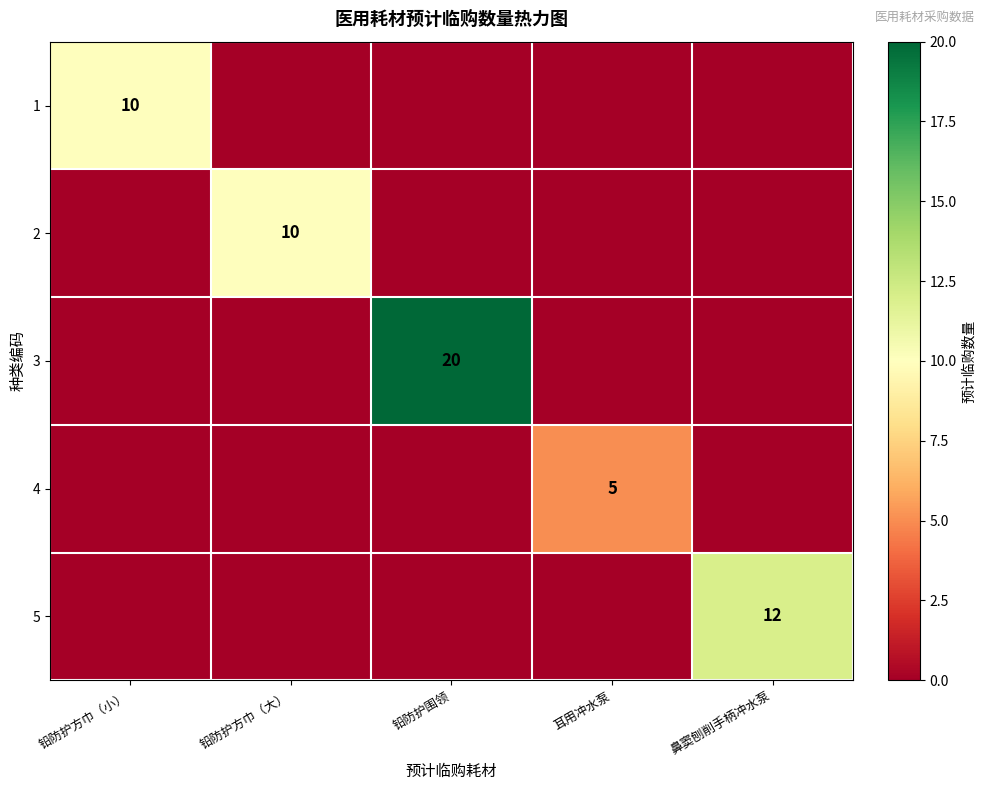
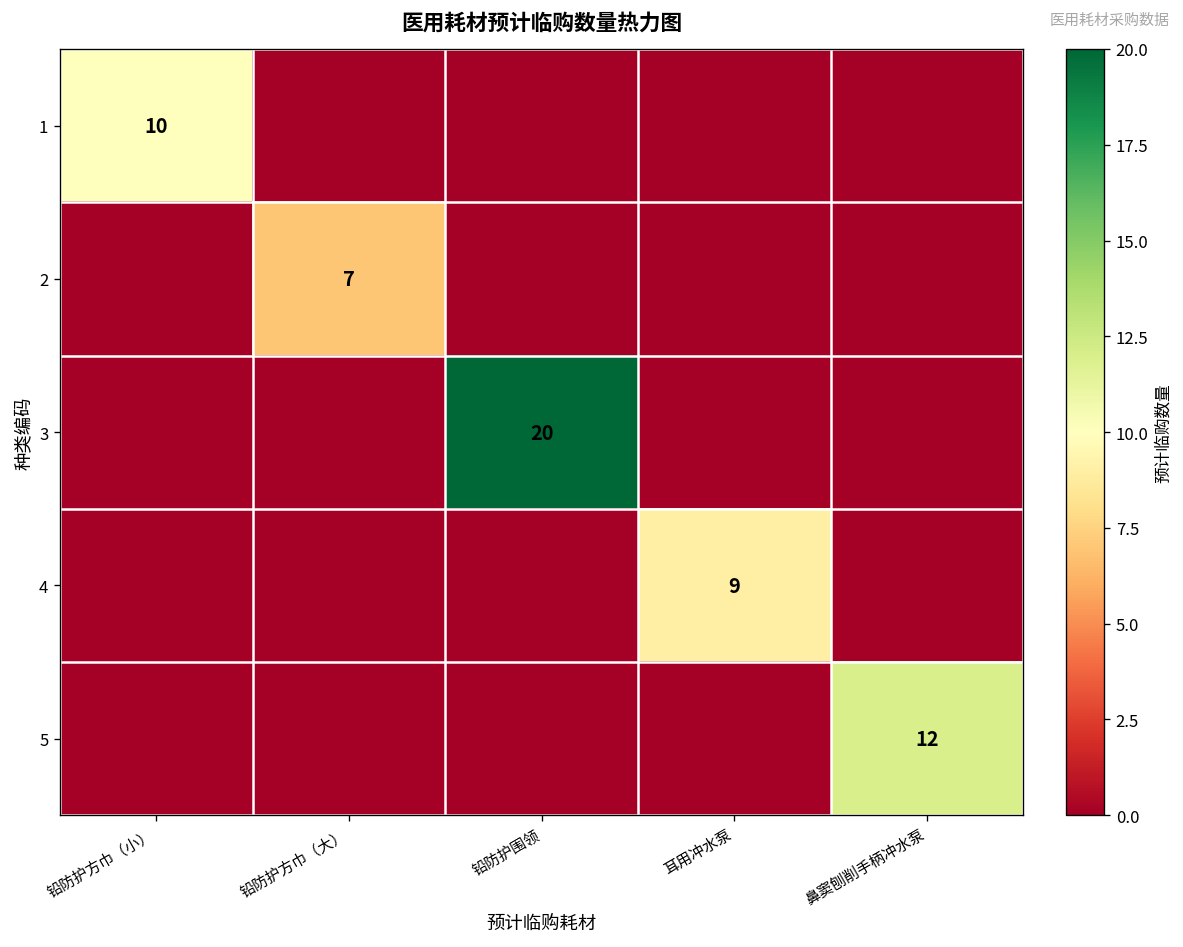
2, 铅防护方巾（大）: 10 -> 7
4, 耳用冲水泵: 5 -> 9
